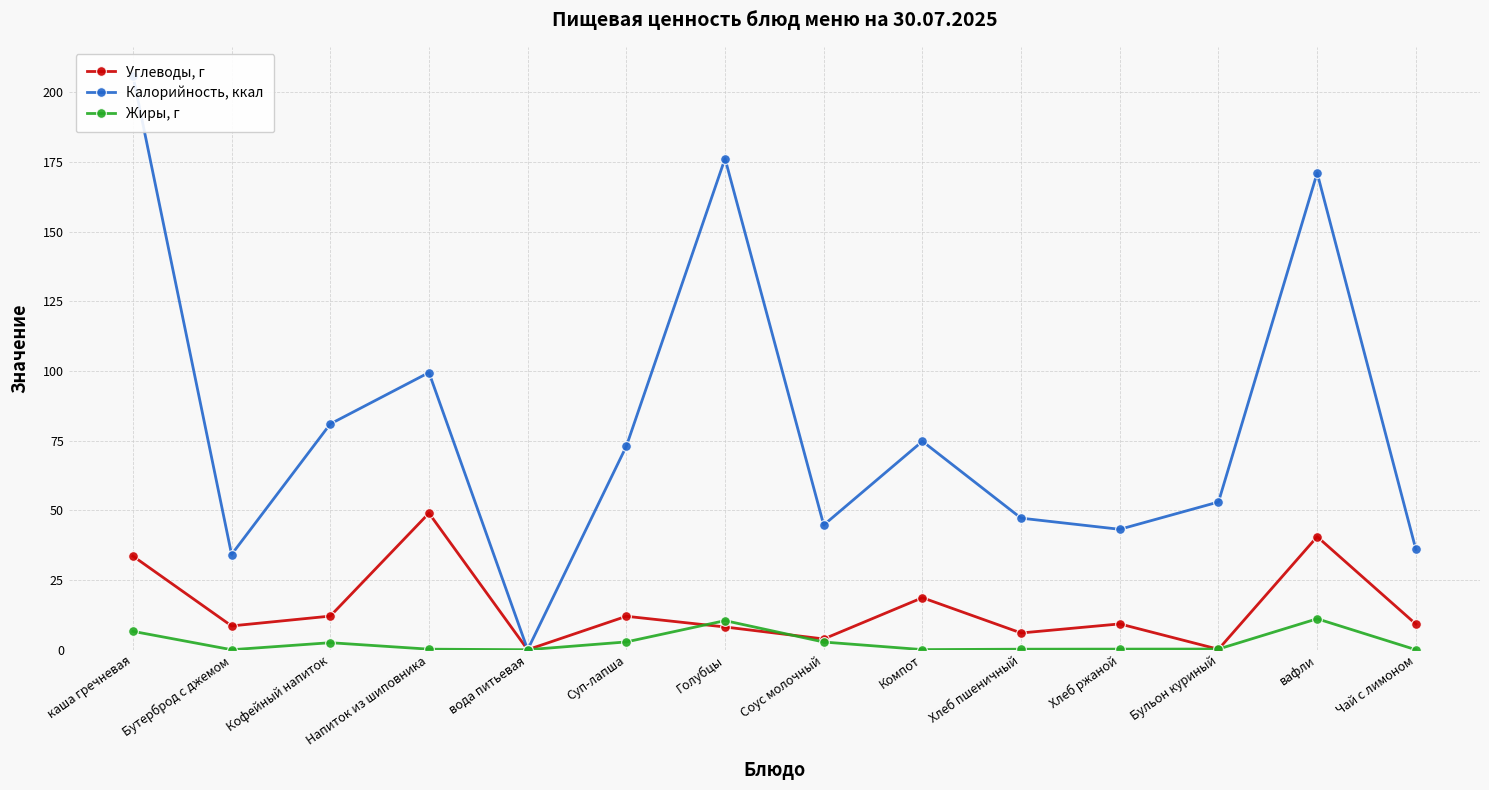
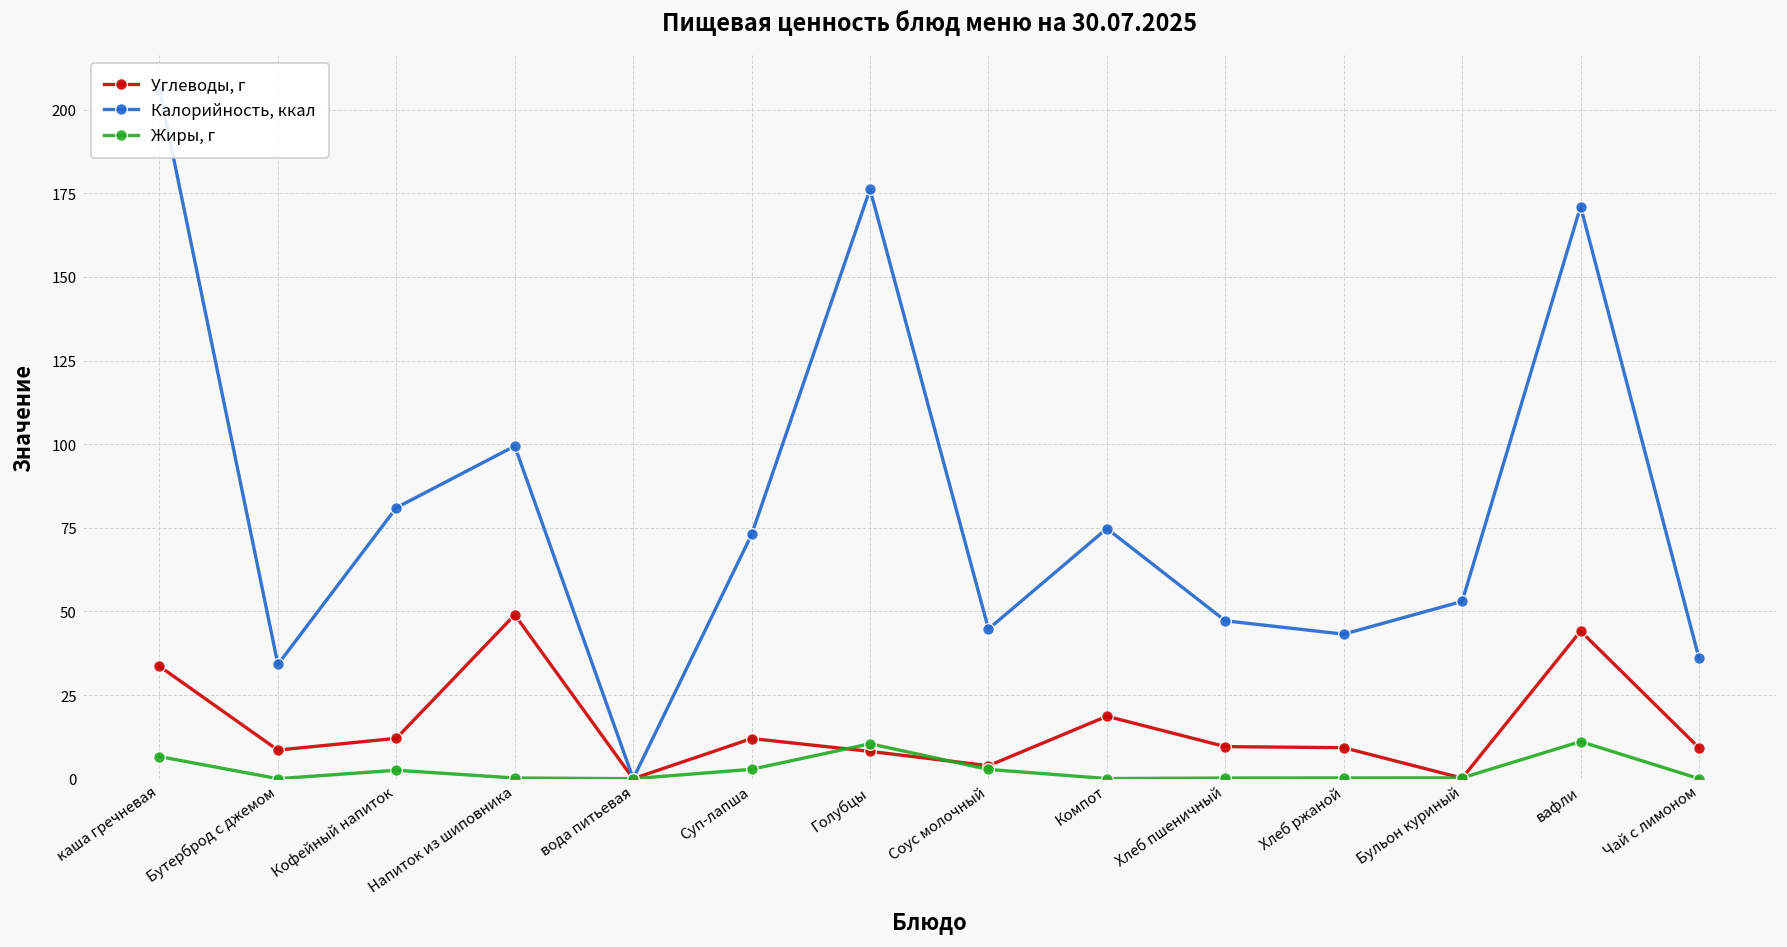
Углеводы, г, Хлеб пшеничный: 6 -> 10
Углеводы, г, вафли: 41 -> 44
